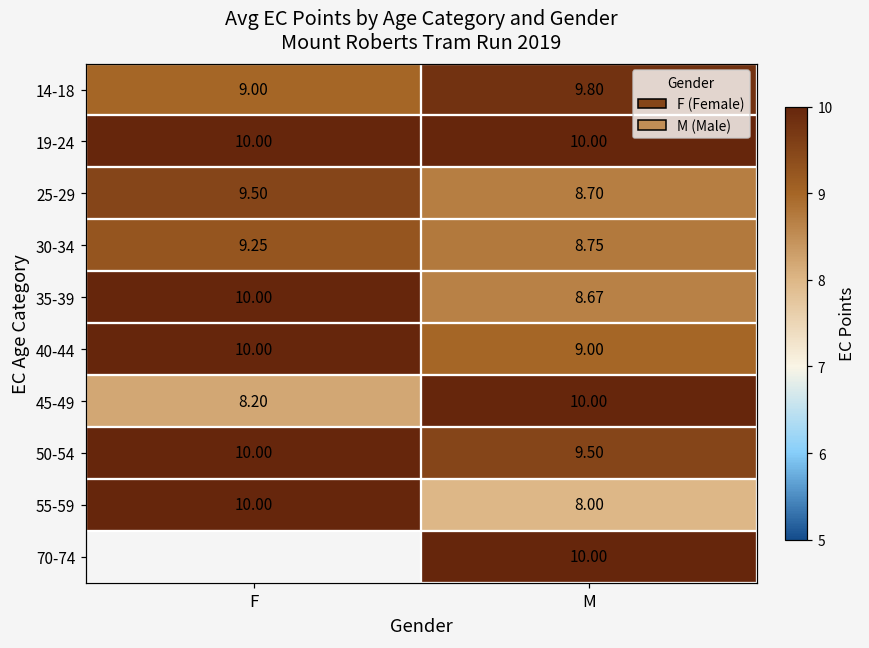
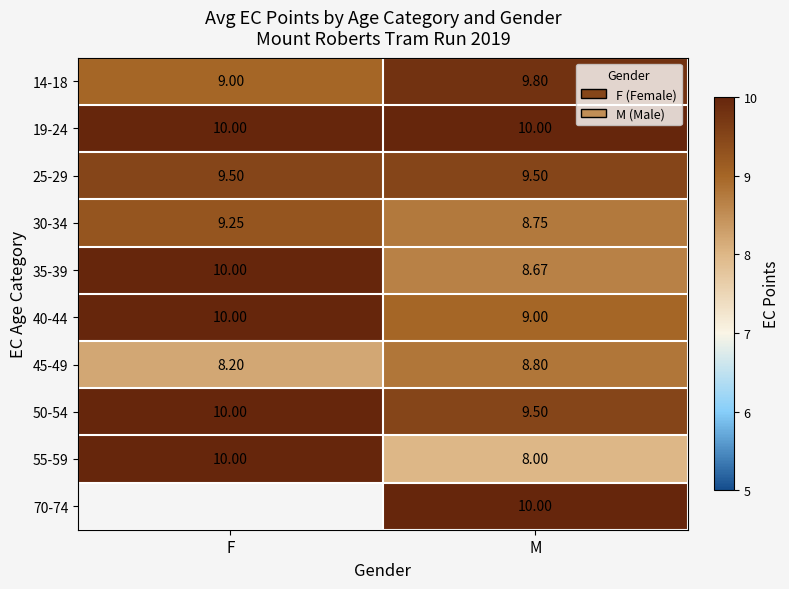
25-29, M: 8.70 -> 9.50
45-49, M: 10.00 -> 8.80
